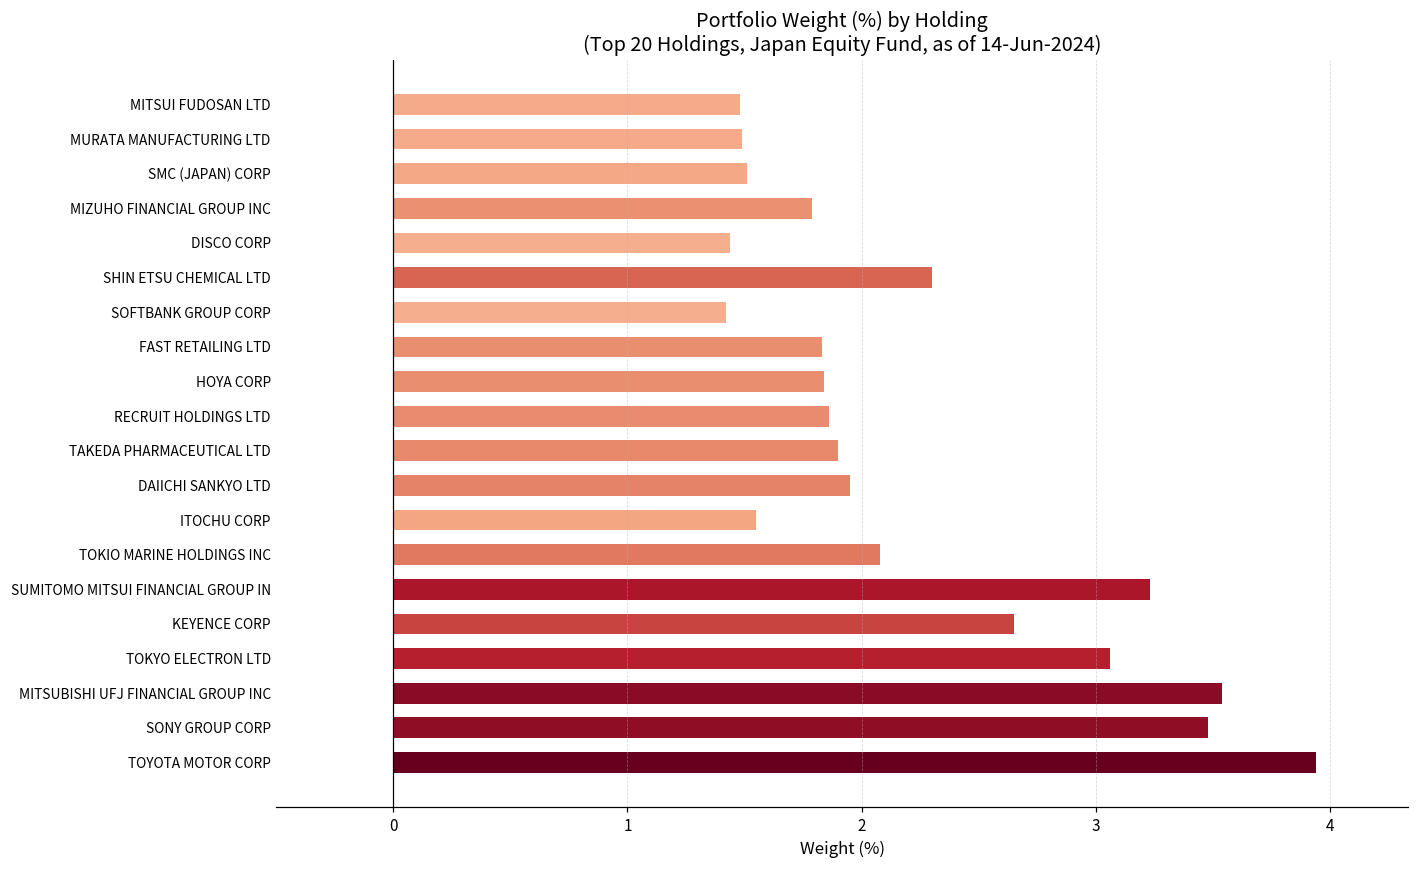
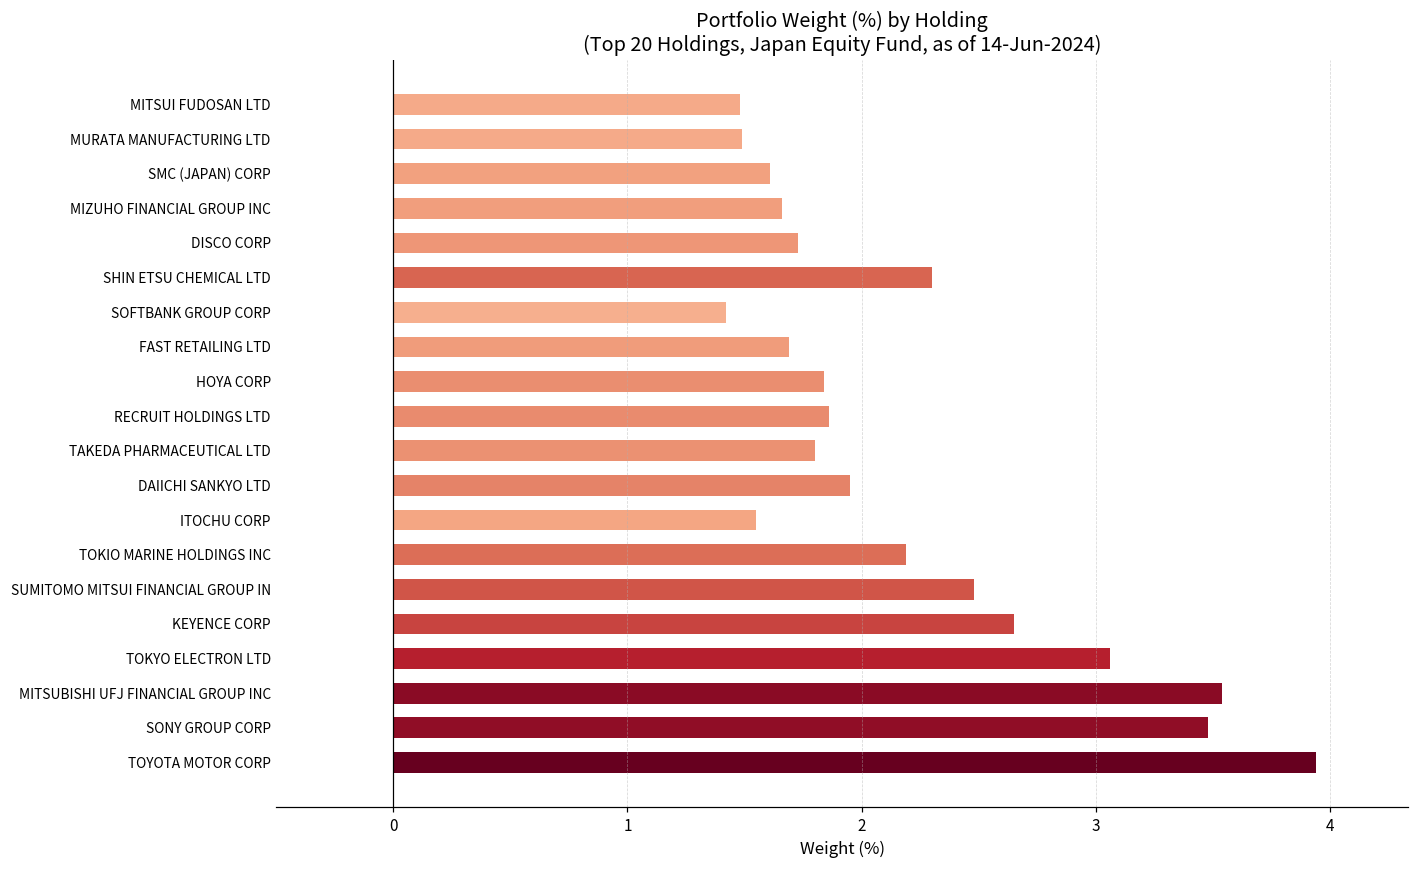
SMC (JAPAN) CORP: 1.51 -> 1.61
MIZUHO FINANCIAL GROUP INC: 1.79 -> 1.66
DISCO CORP: 1.44 -> 1.73
FAST RETAILING LTD: 1.83 -> 1.69
TAKEDA PHARMACEUTICAL LTD: 1.9 -> 1.8
TOKIO MARINE HOLDINGS INC: 2.08 -> 2.19
SUMITOMO MITSUI FINANCIAL GROUP IN: 3.23 -> 2.48
